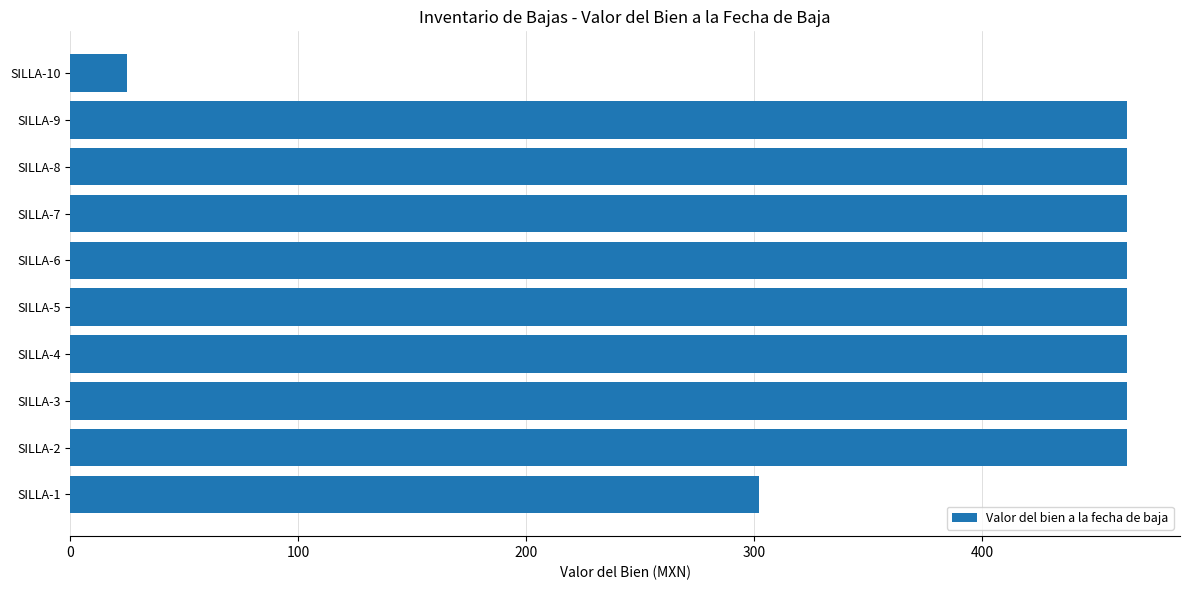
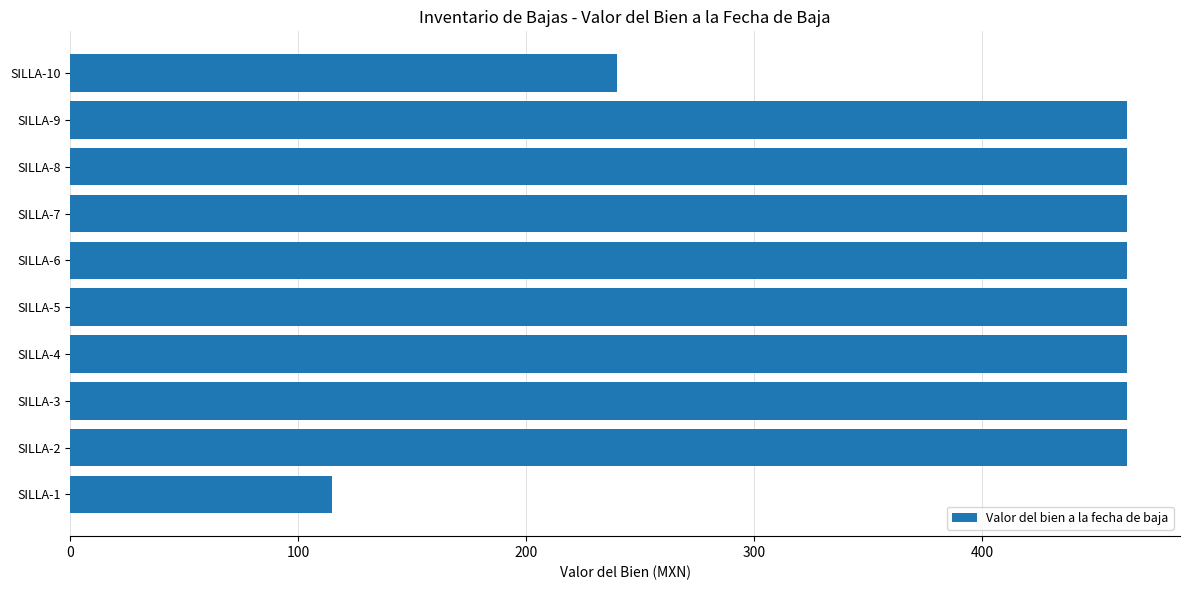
SILLA-10: 25 -> 240
SILLA-1: 302 -> 115
